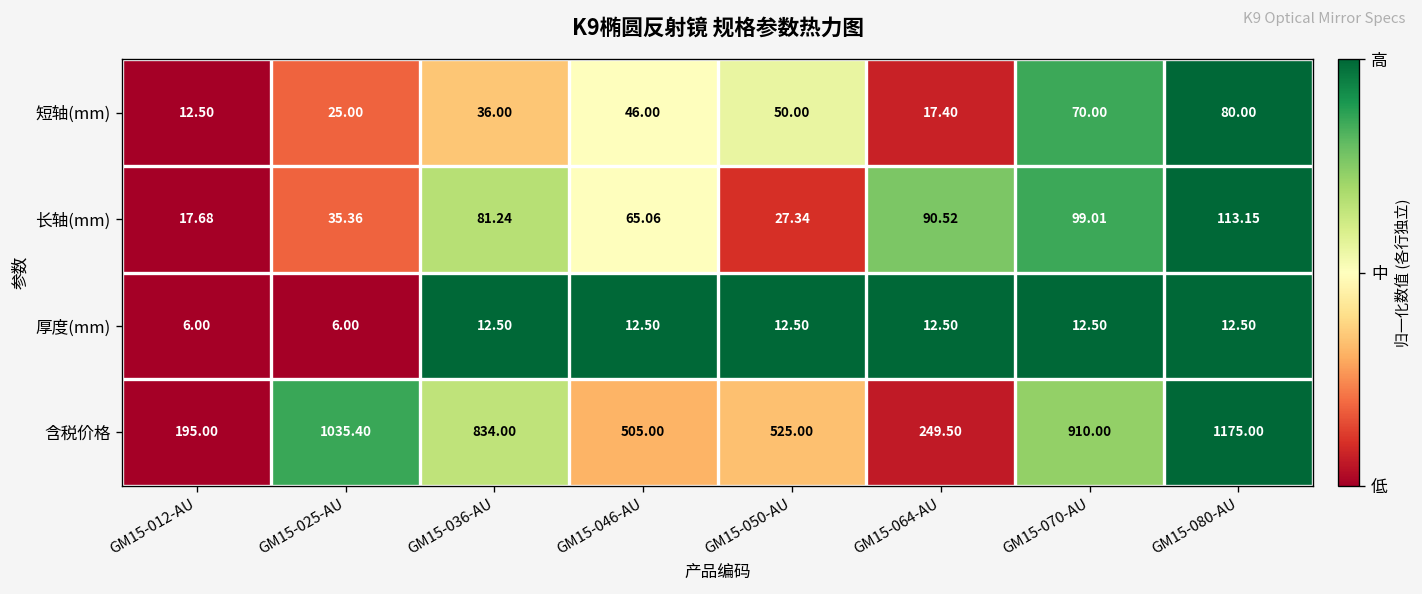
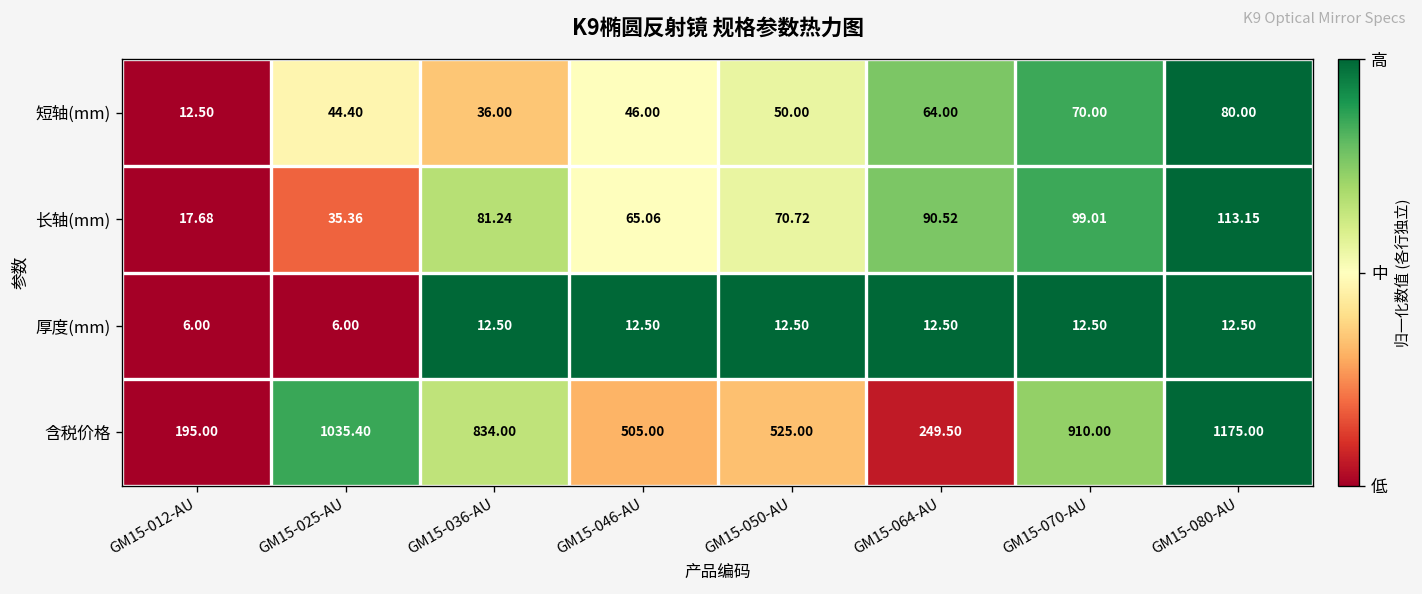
短轴(mm), GM15-025-AU: 25.00 -> 44.40
短轴(mm), GM15-064-AU: 17.40 -> 64.00
长轴(mm), GM15-050-AU: 27.34 -> 70.72
